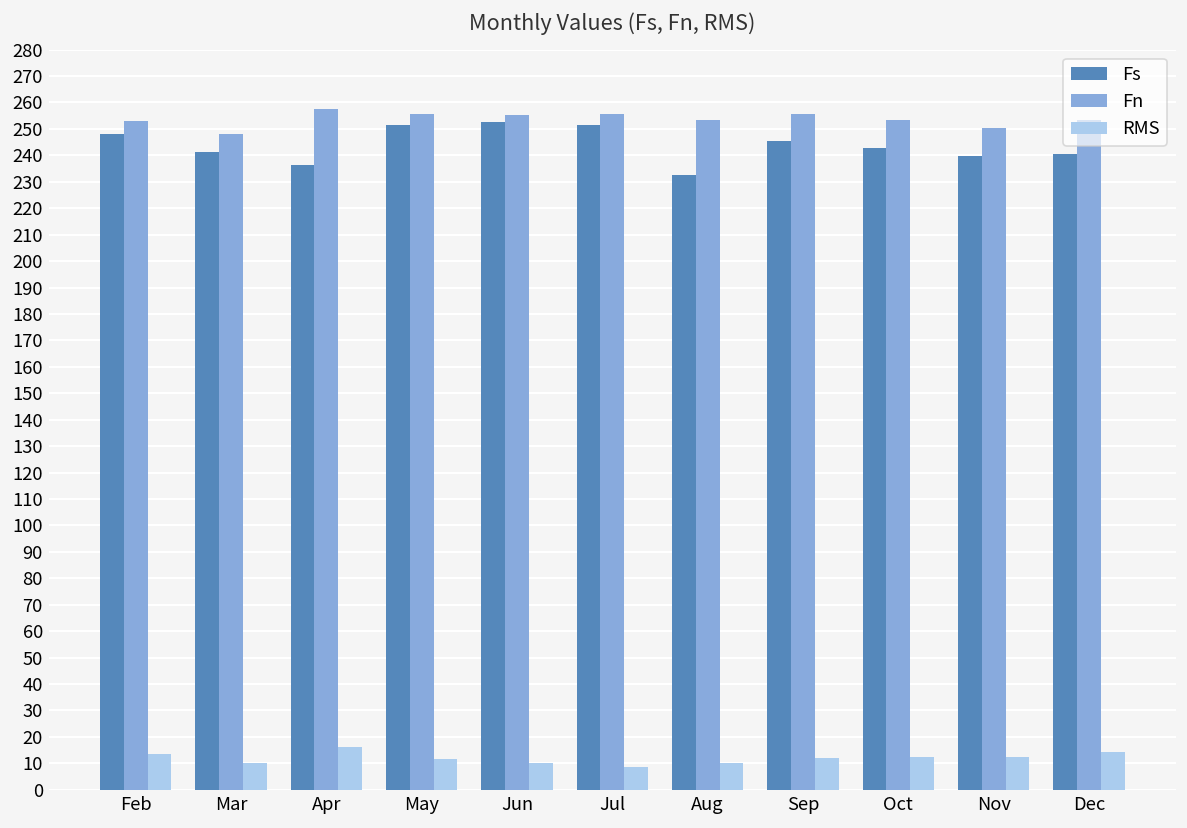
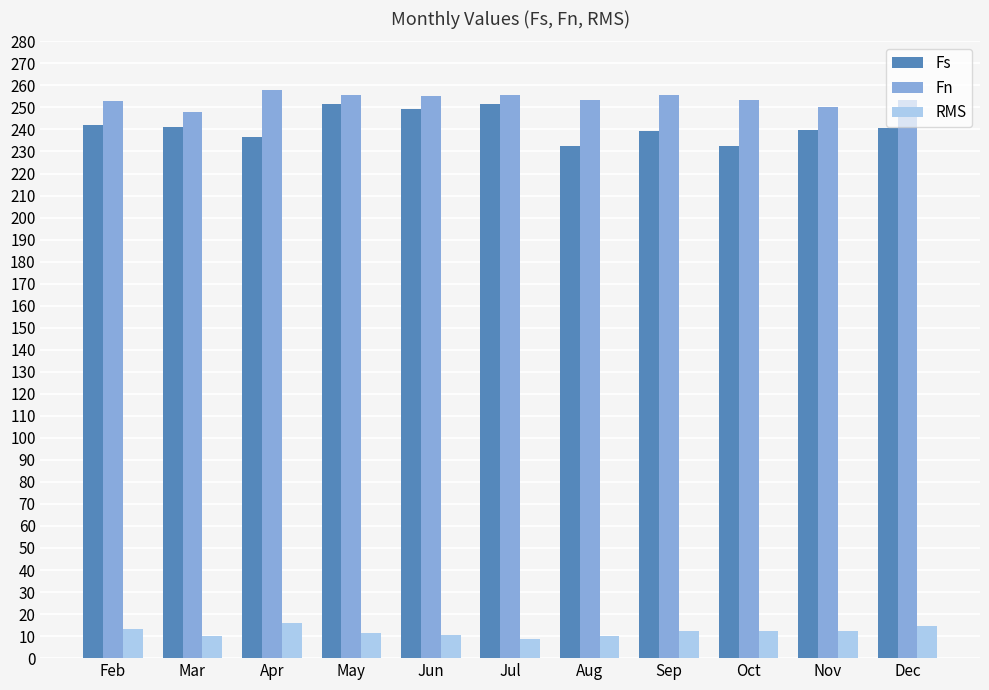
Fs, Feb: 248 -> 242
Fs, Jun: 253 -> 249
Fs, Sep: 246 -> 239
Fs, Oct: 243 -> 233
